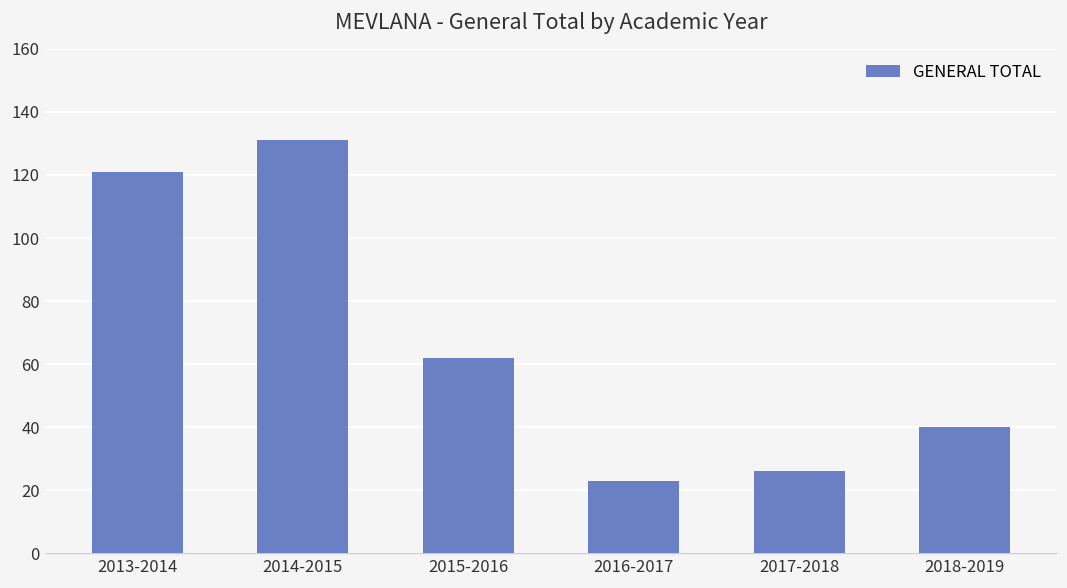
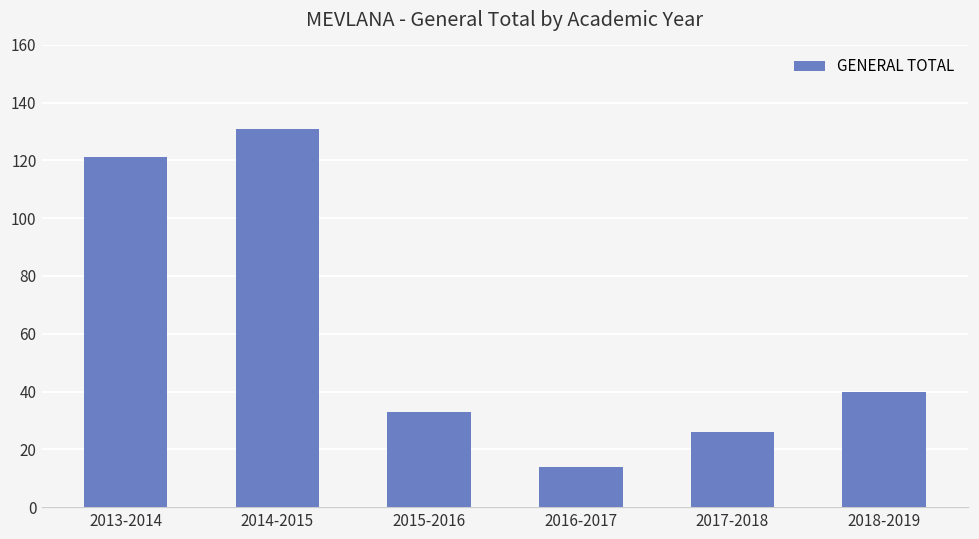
2015-2016: 62 -> 33
2016-2017: 23 -> 14
